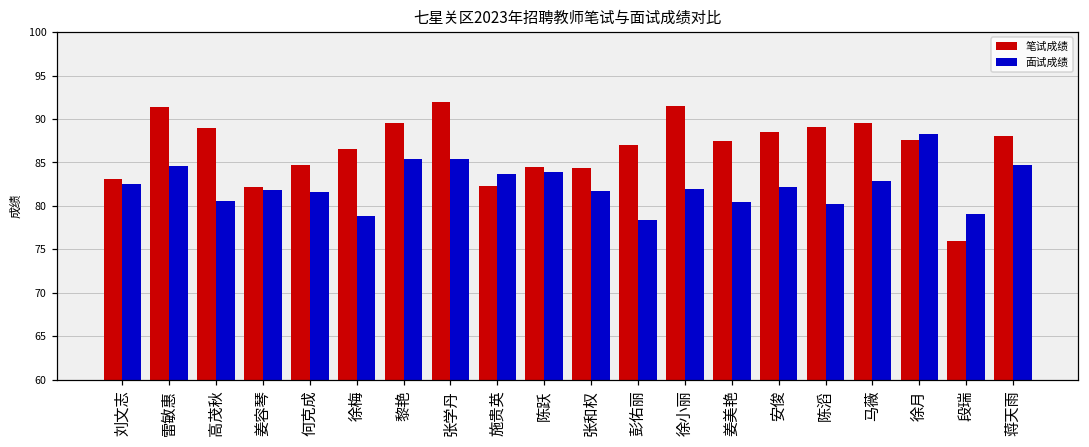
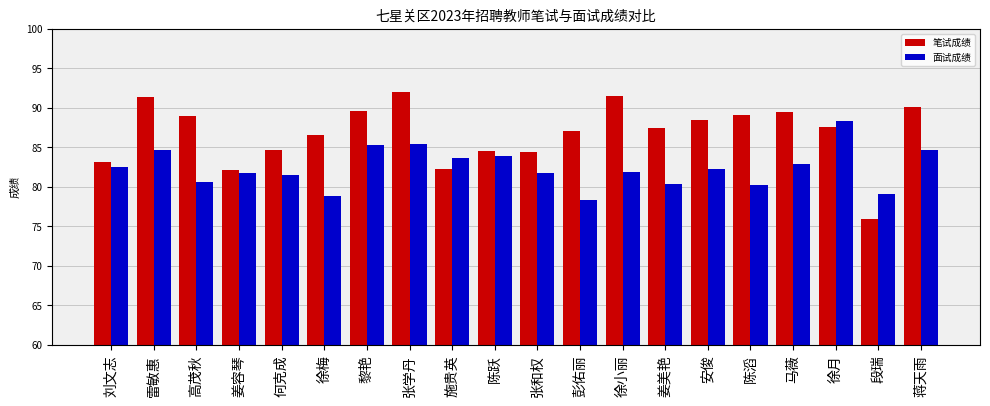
笔试成绩, 蒋天雨: 88 -> 90
